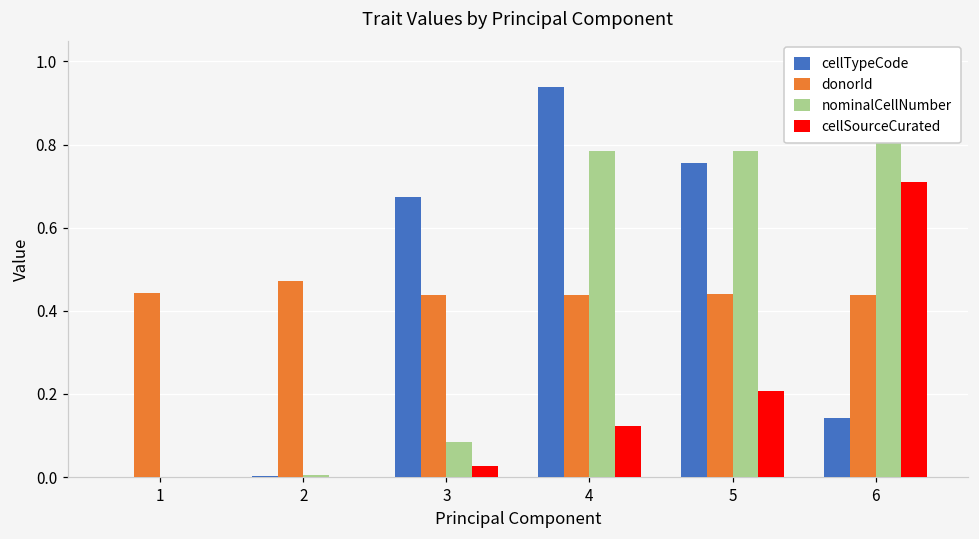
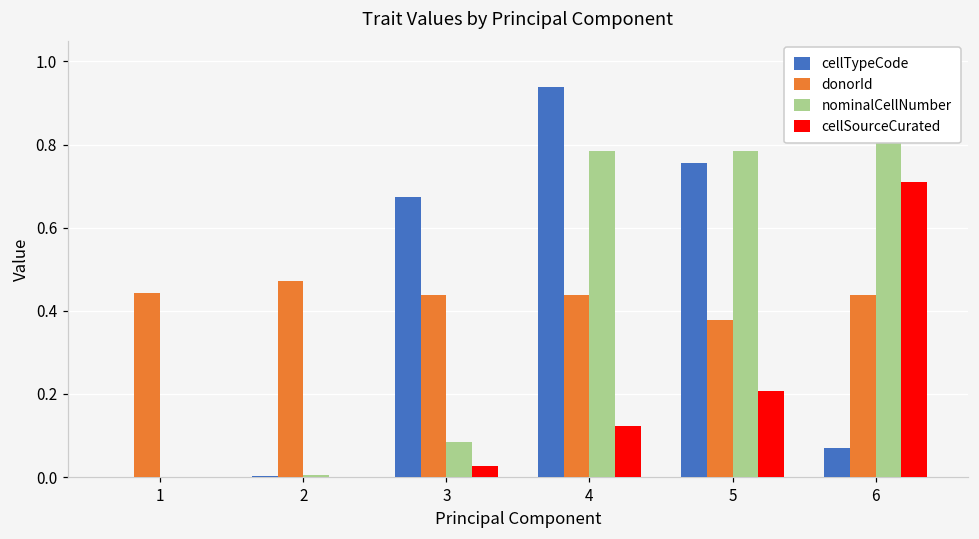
donorId, 5: 0.44 -> 0.38
cellTypeCode, 6: 0.14 -> 0.07
